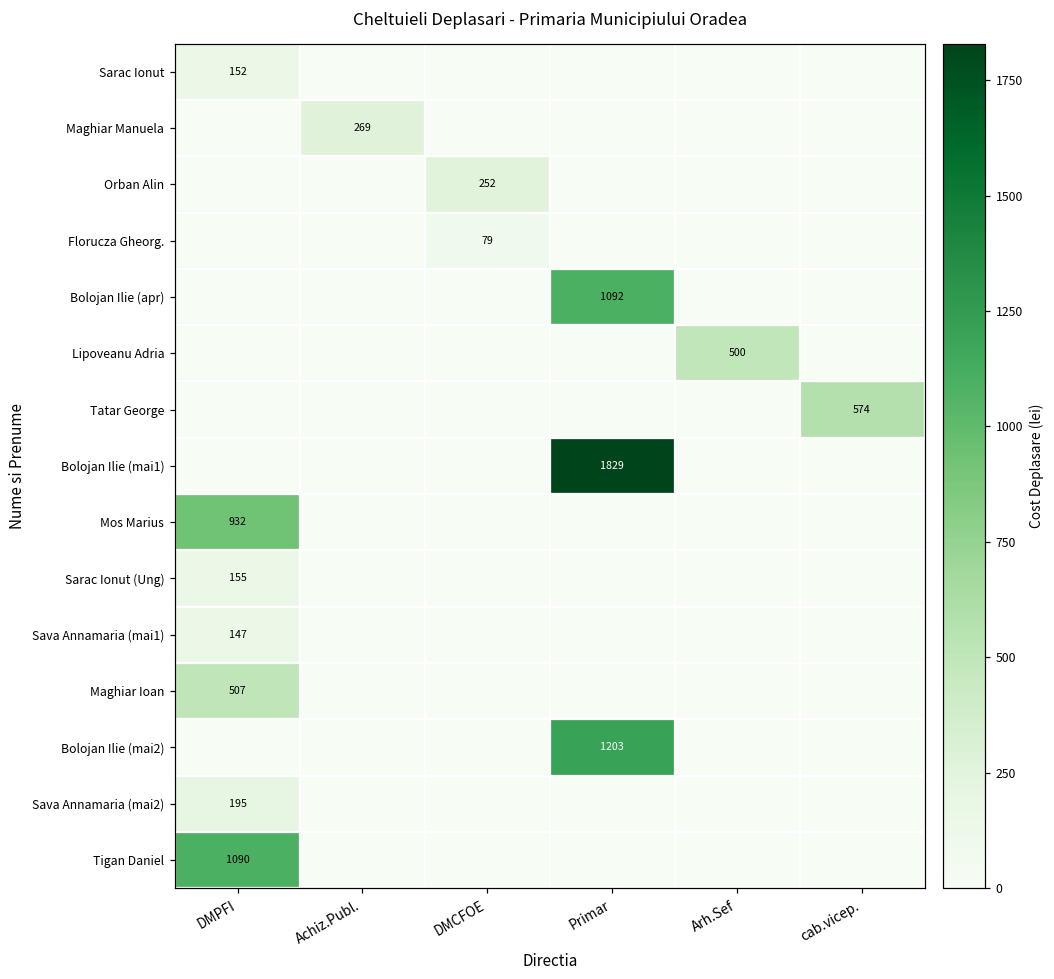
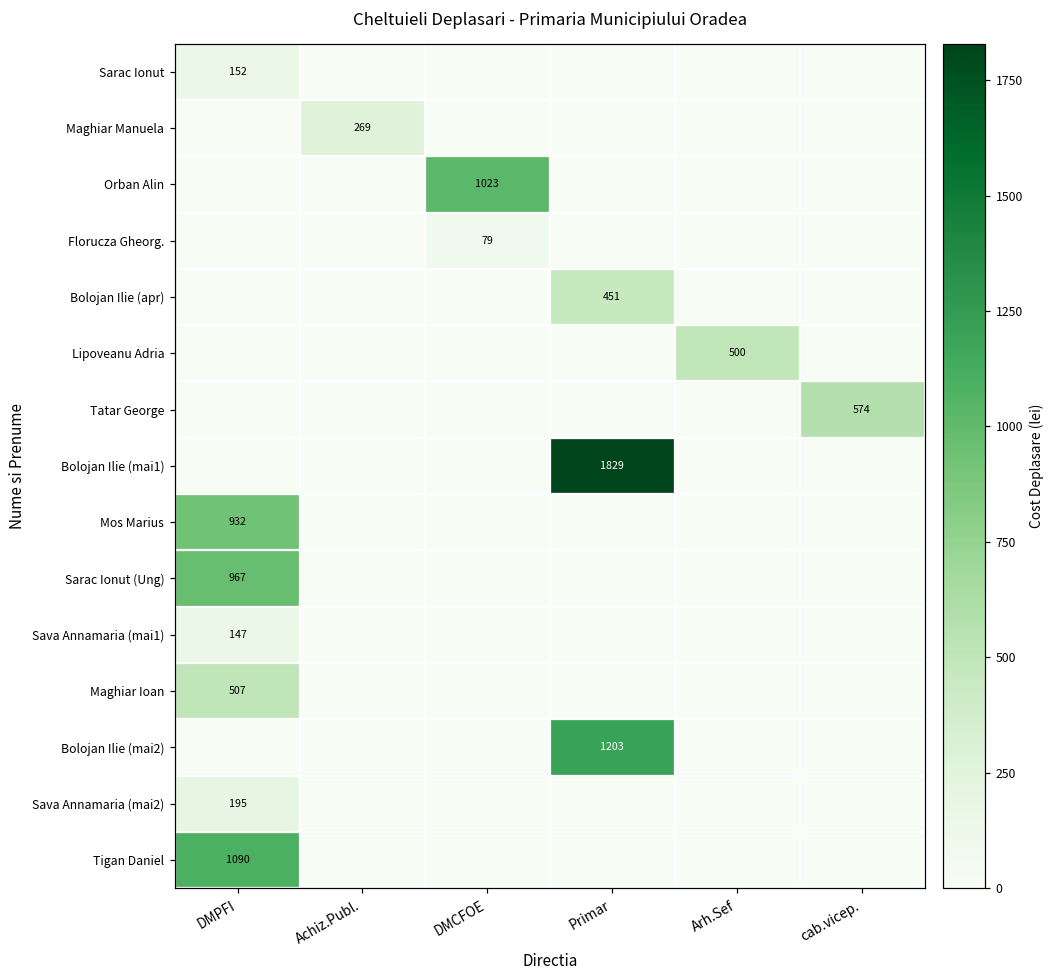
Orban Alin, DMCFOE: 252 -> 1023
Bolojan Ilie (apr), Primar: 1092 -> 451
Sarac Ionut (Ung), DMPFI: 155 -> 967
